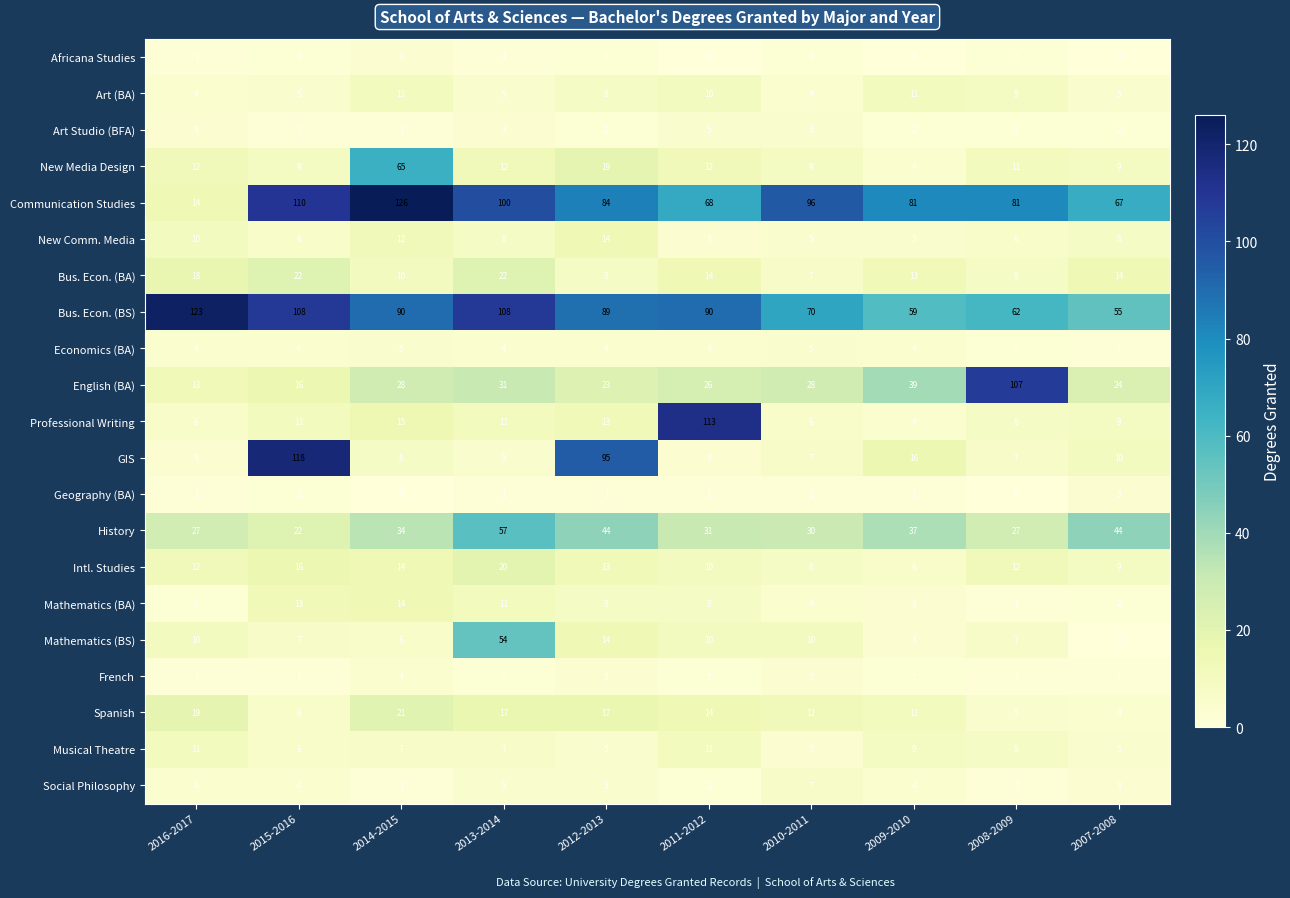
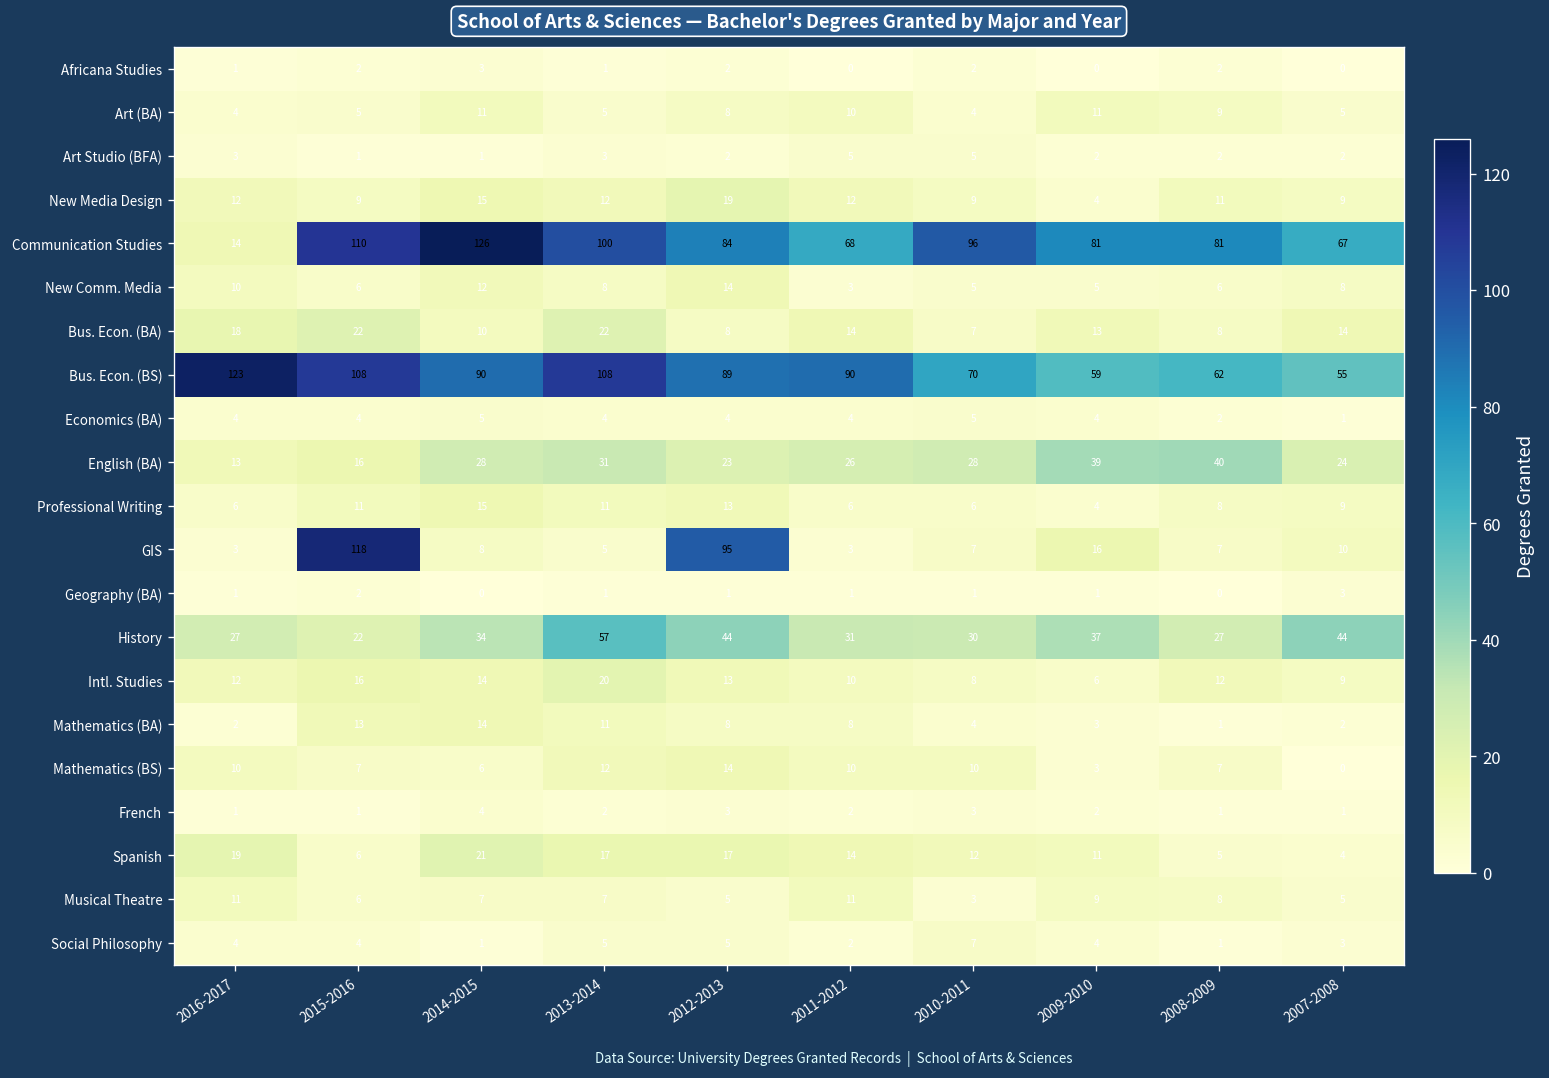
New Media Design, 2014-2015: 65 -> 15
English (BA), 2008-2009: 107 -> 40
Professional Writing, 2011-2012: 113 -> 6
Mathematics (BS), 2013-2014: 54 -> 12
